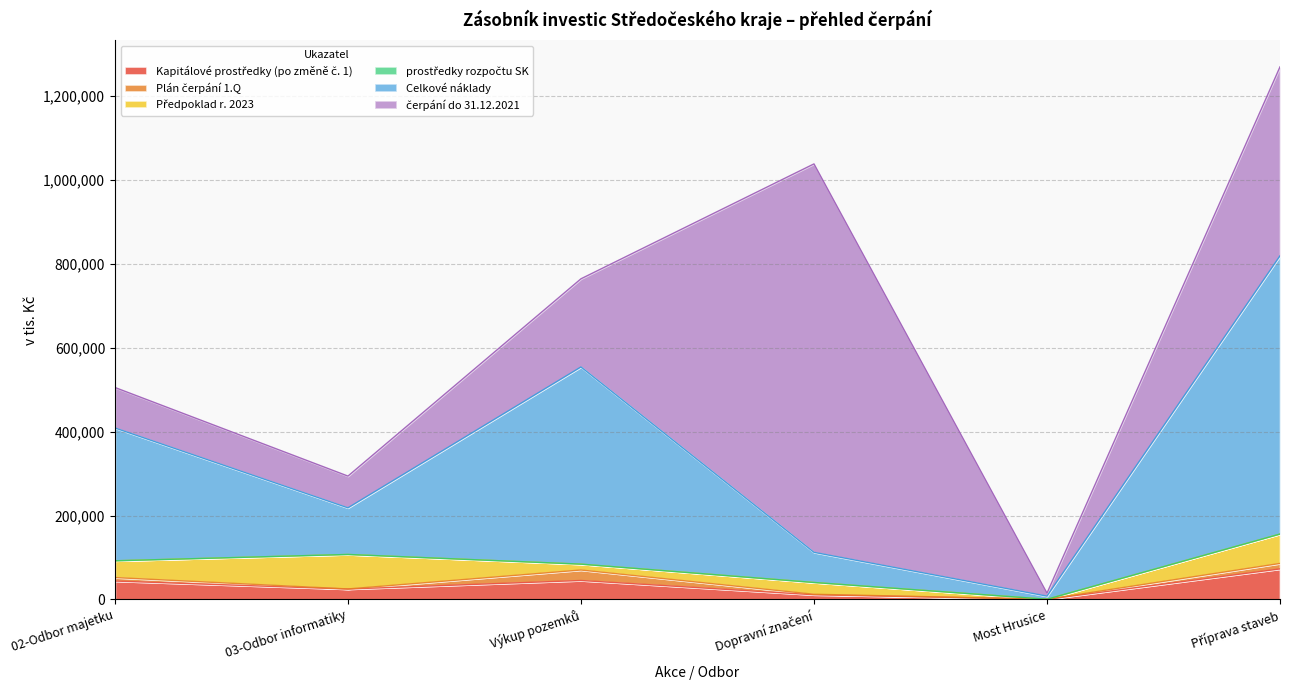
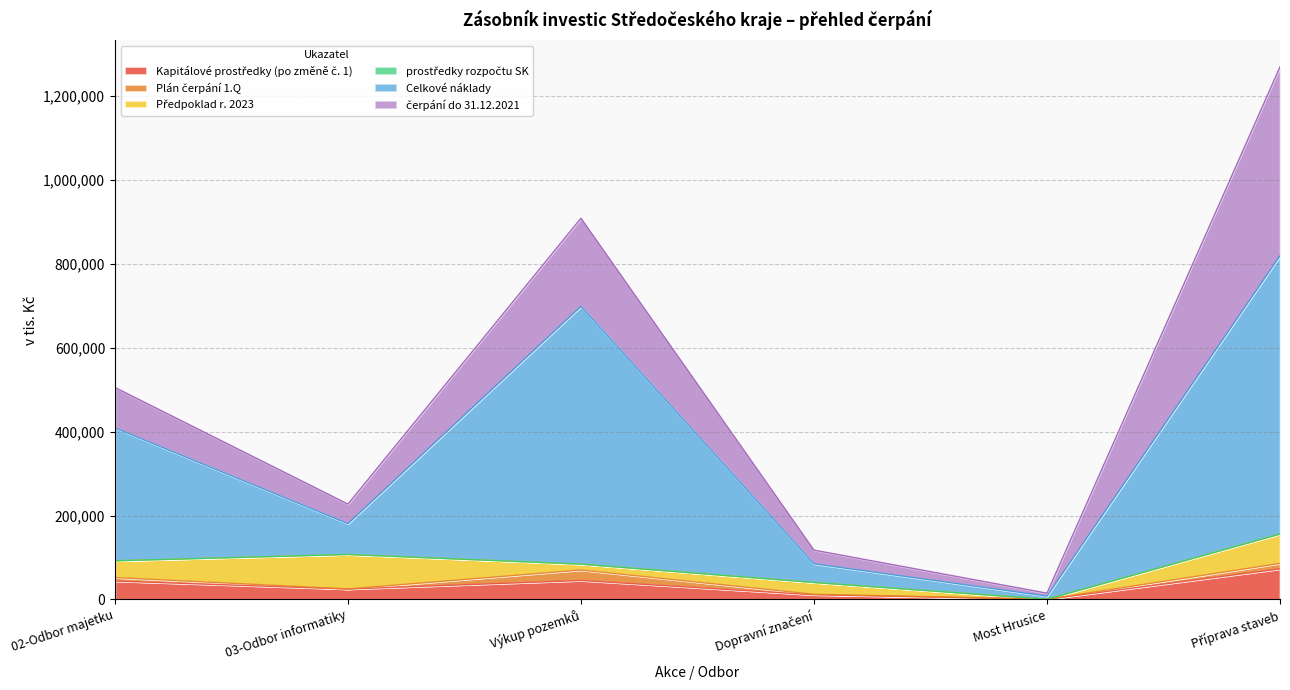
Celkové náklady, 03-Odbor informatiky: 110,000 -> 70,000
čerpání do 31.12.2021, 03-Odbor informatiky: 80,000 -> 50,000
Celkové náklady, Výkup pozemků: 470,000 -> 610,000
Celkové náklady, Dopravní značení: 70,000 -> 40,000
čerpání do 31.12.2021, Dopravní značení: 930,000 -> 30,000
